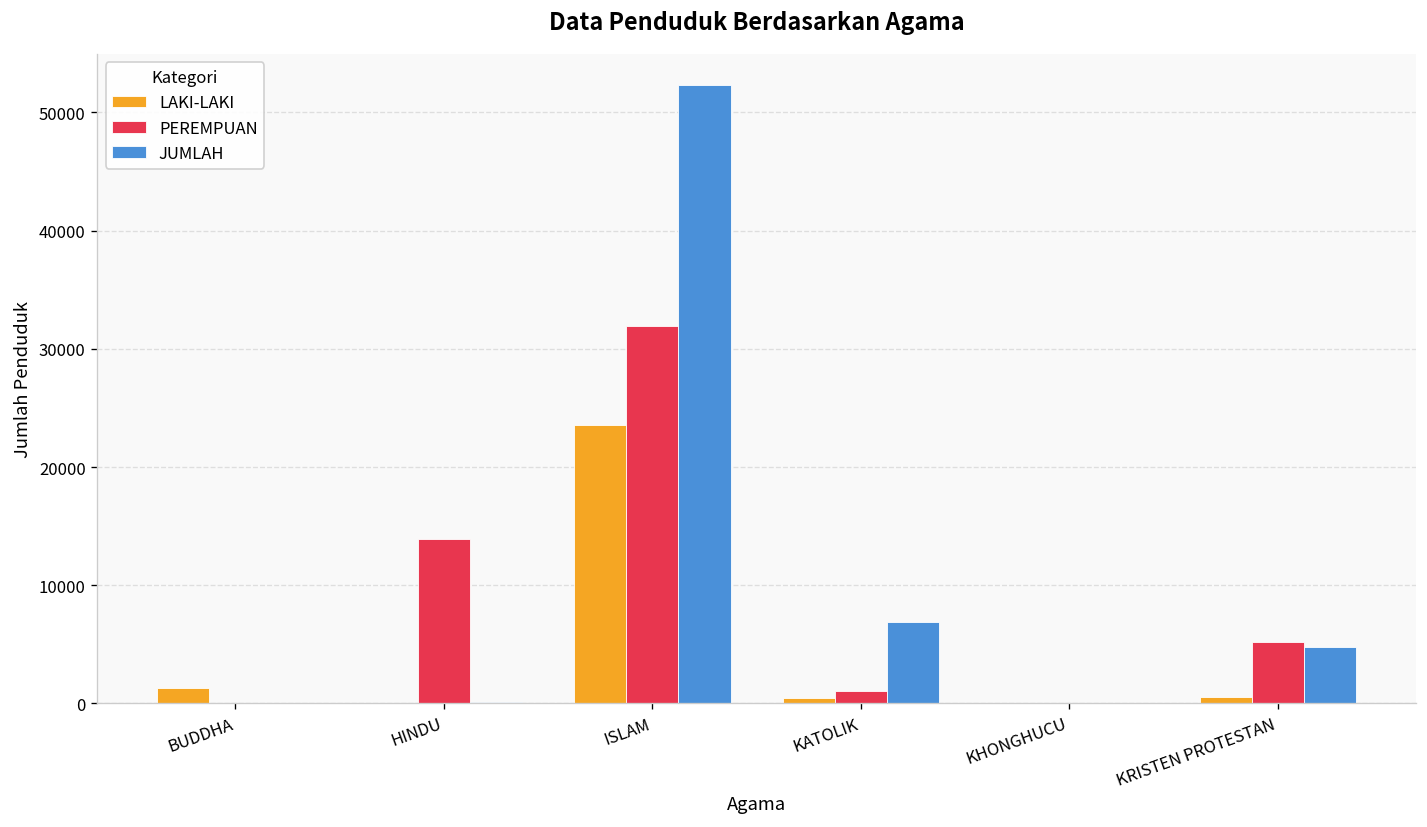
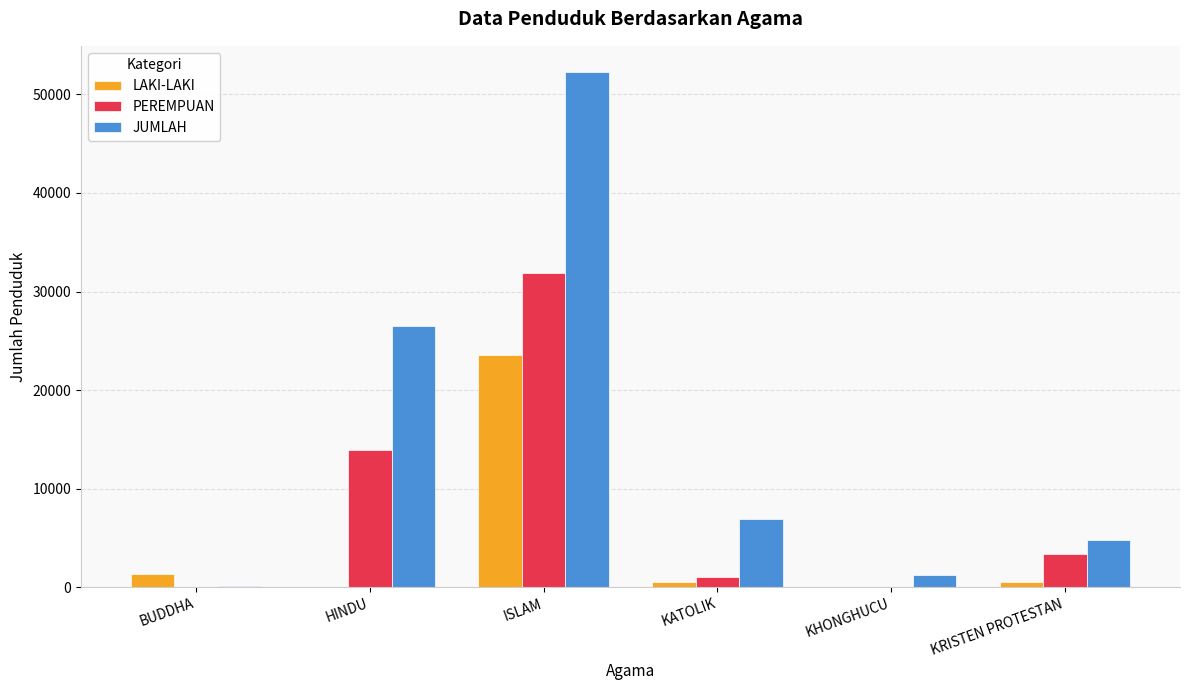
JUMLAH, HINDU: 0 -> 27000
JUMLAH, KHONGHUCU: 0 -> 1000
PEREMPUAN, KRISTEN PROTESTAN: 5000 -> 3000
